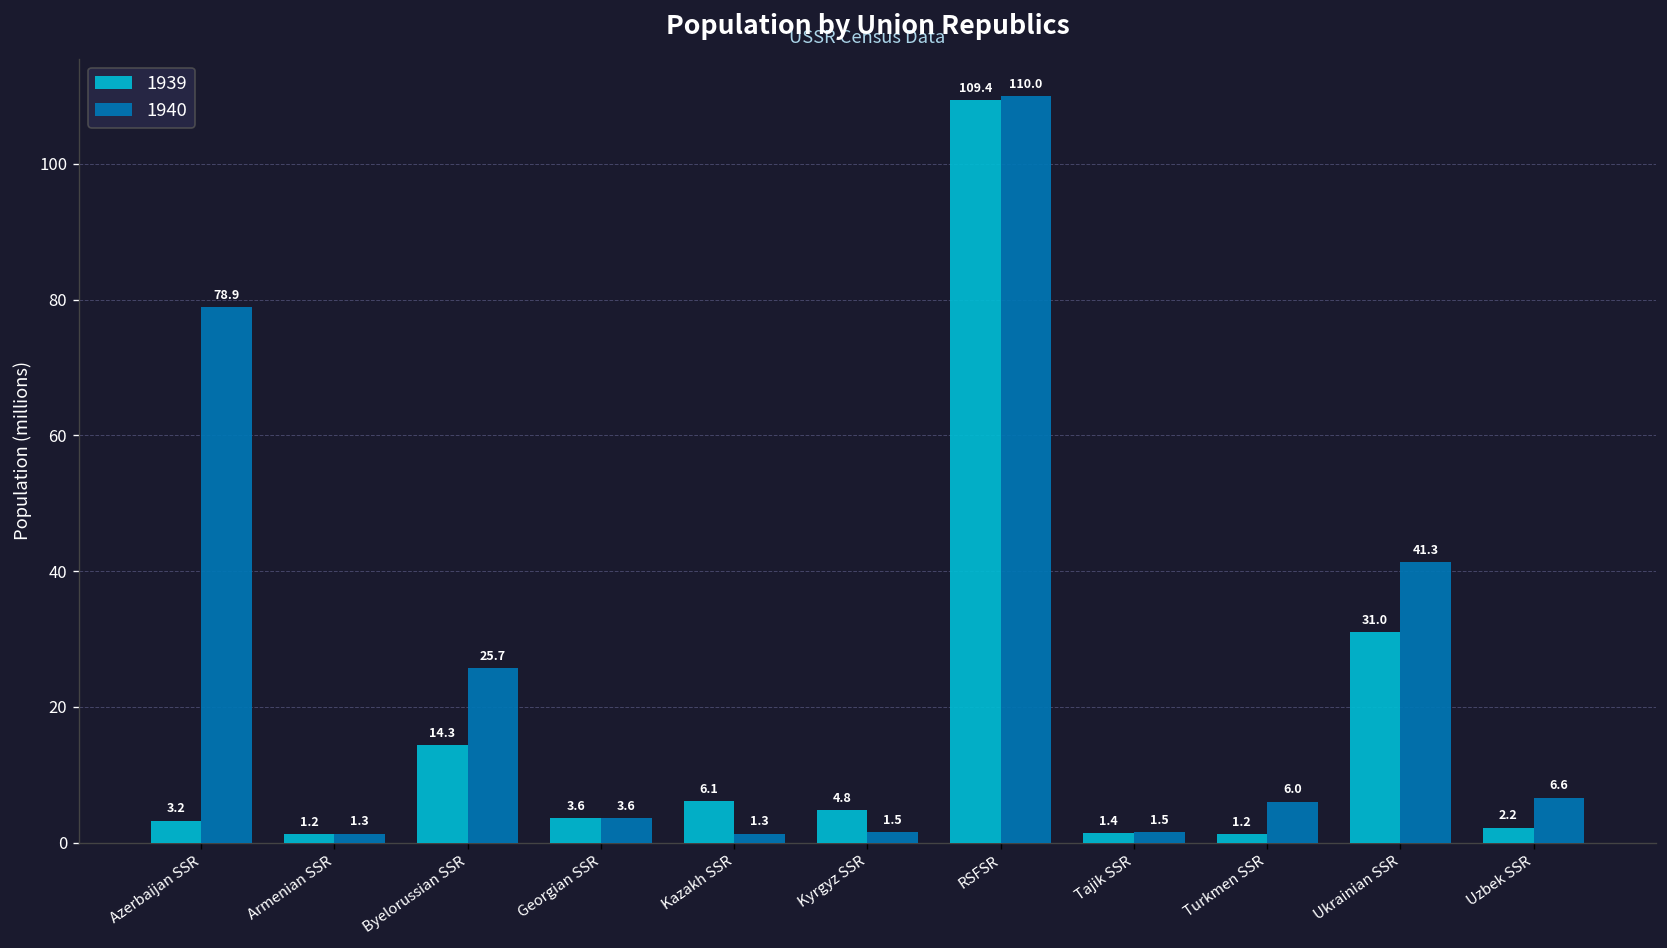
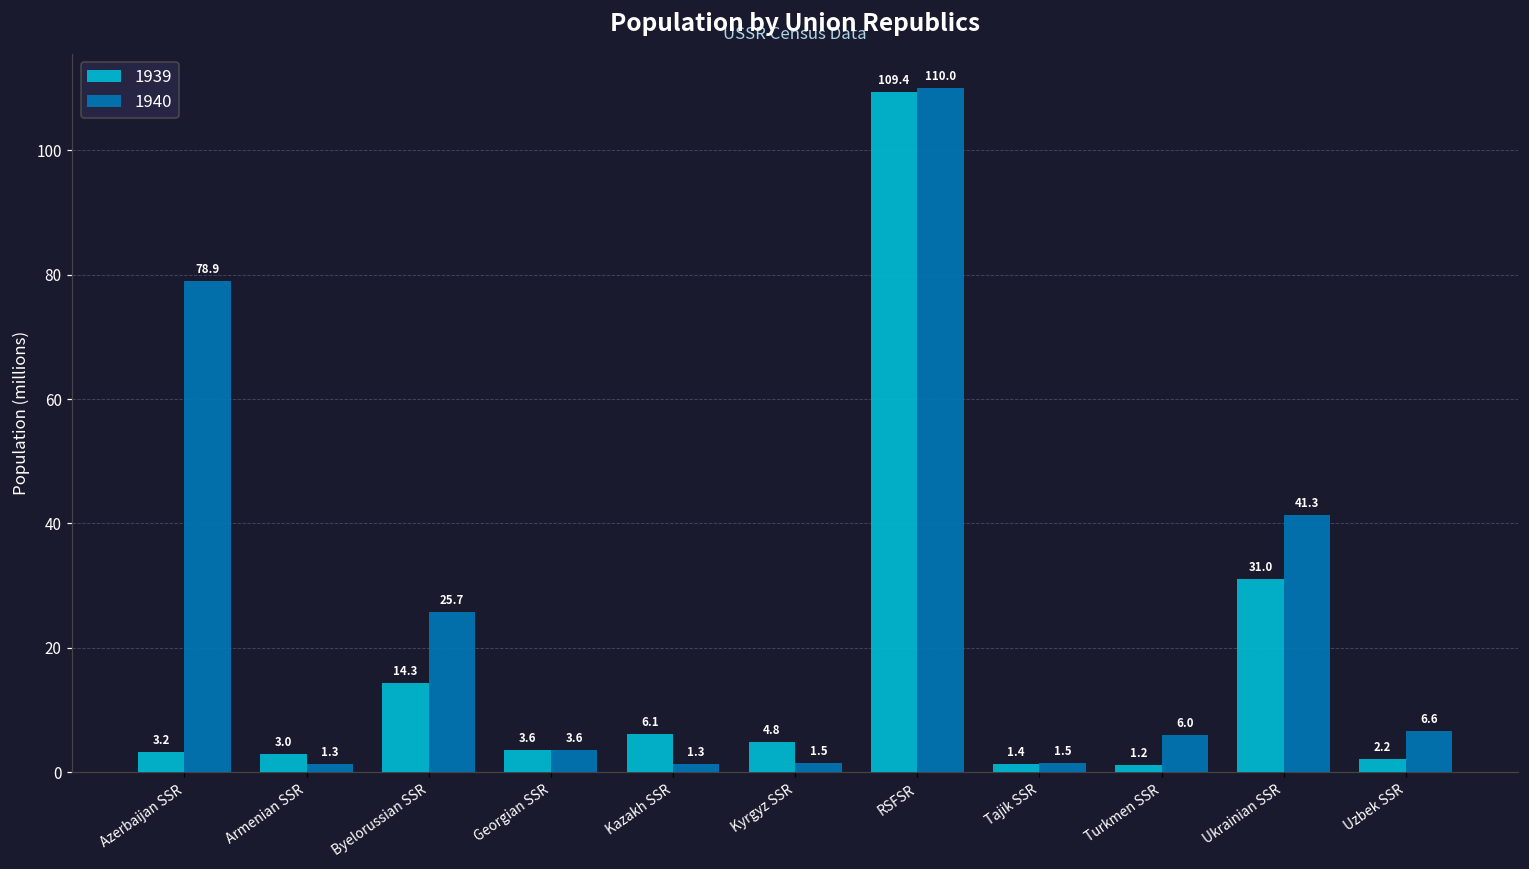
1939, Armenian SSR: 1.2 -> 3.0
